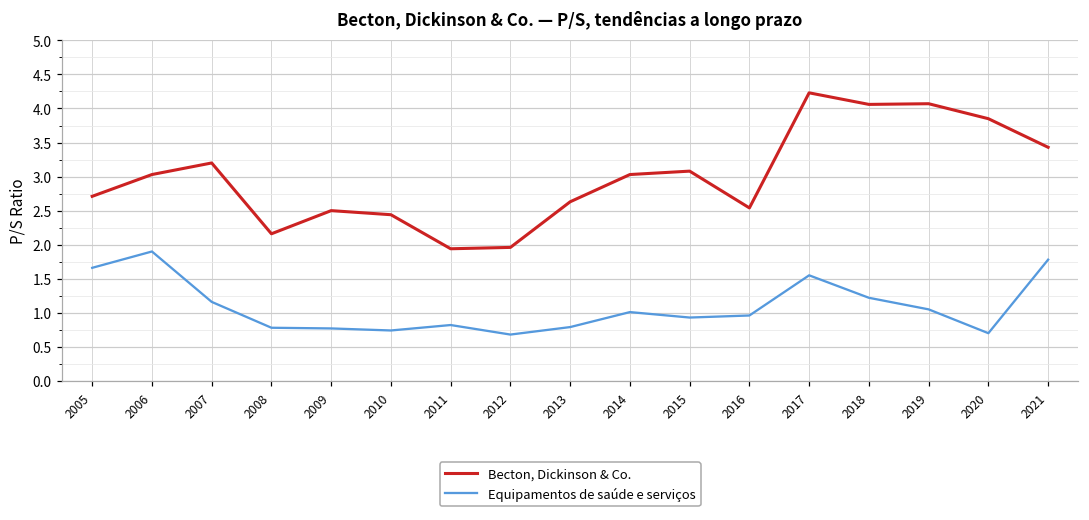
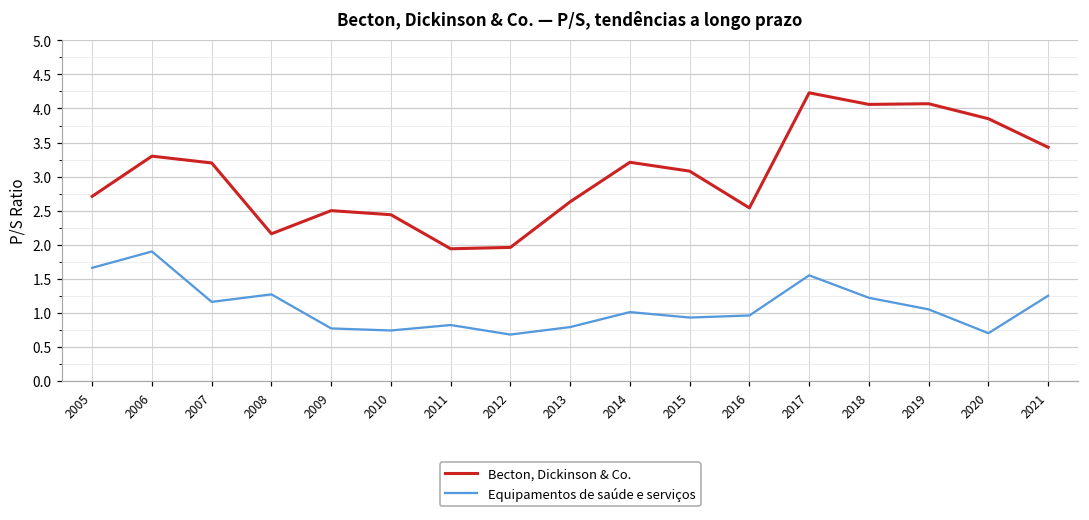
Becton, Dickinson & Co., 2006: 3.0 -> 3.3
Equipamentos de saúde e serviços, 2008: 0.8 -> 1.3
Becton, Dickinson & Co., 2014: 3.0 -> 3.2
Equipamentos de saúde e serviços, 2021: 1.8 -> 1.3
